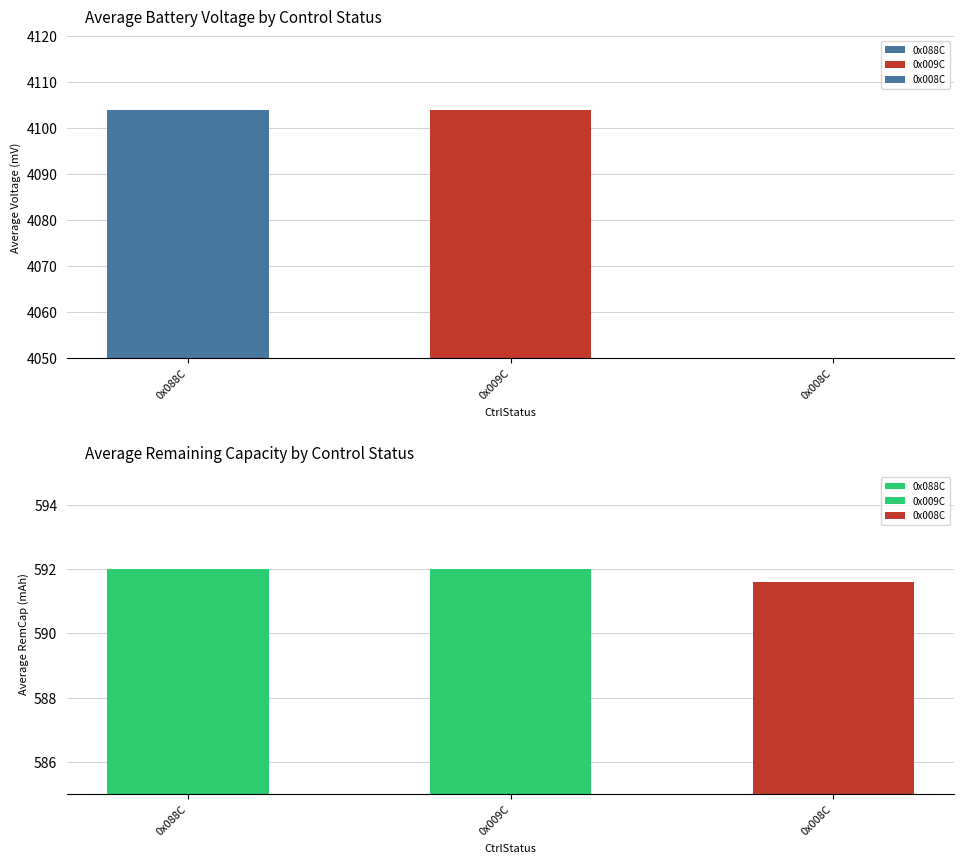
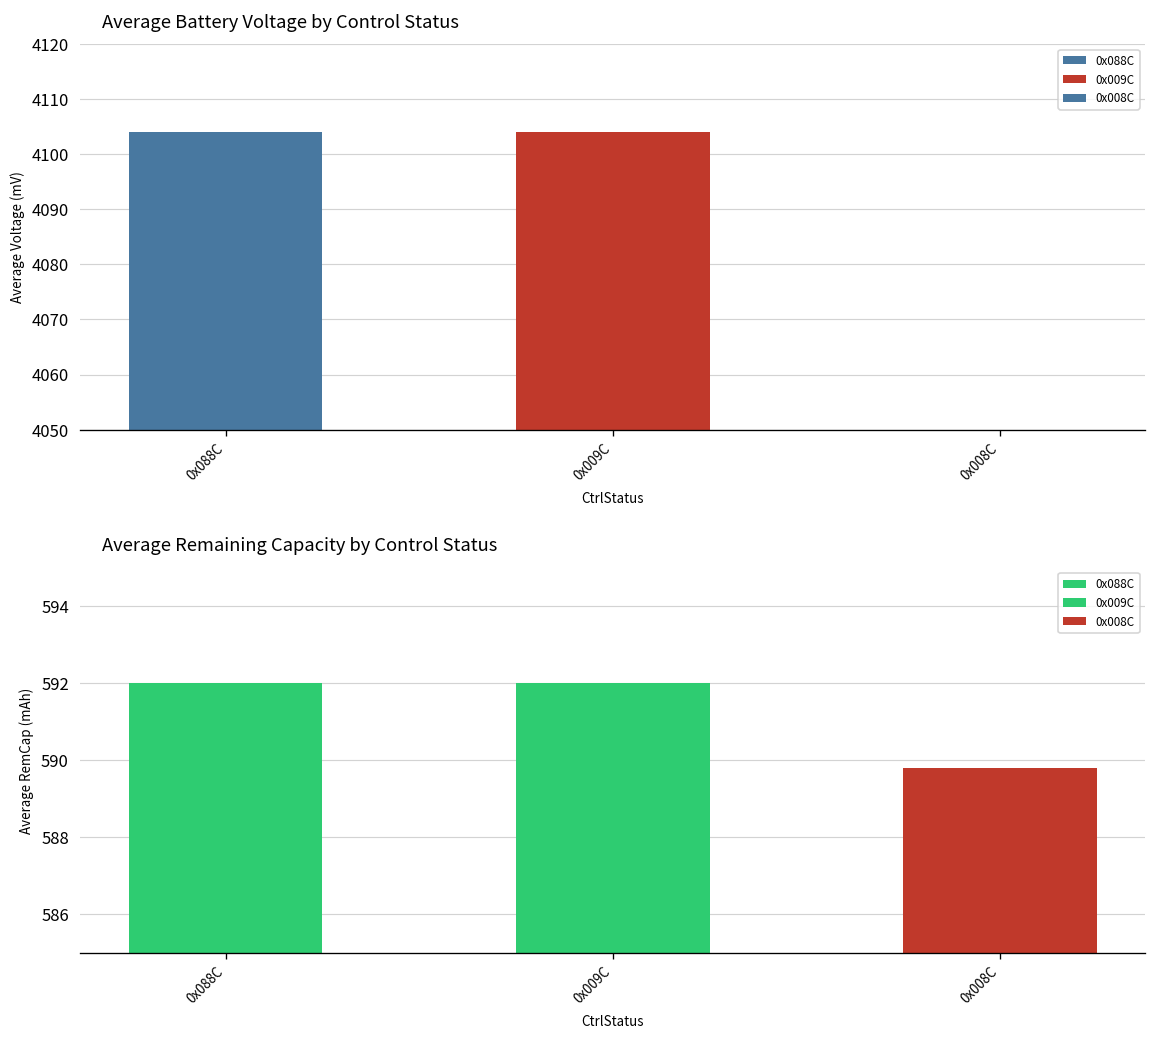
Average Remaining Capacity by Control Status, 0x008C: 591.6 -> 589.8
